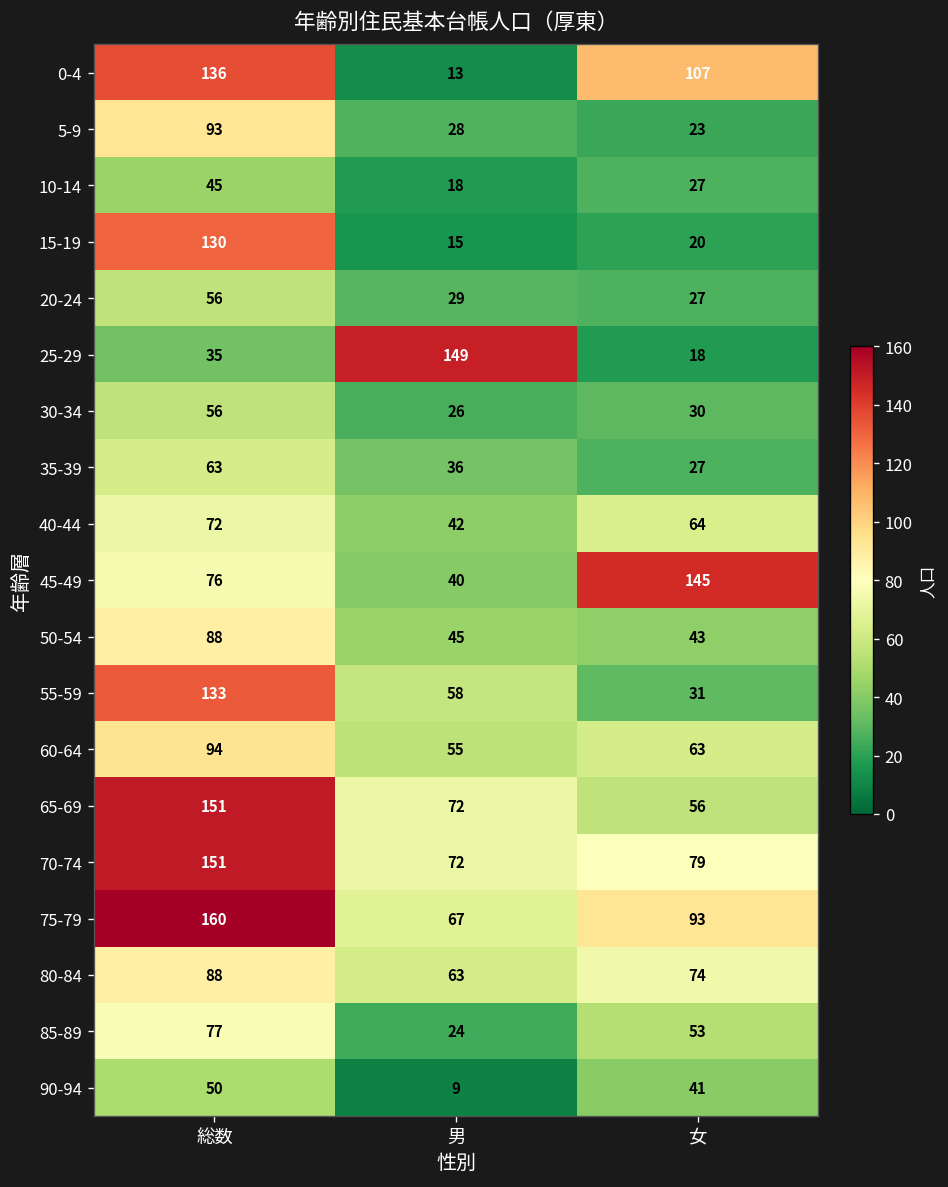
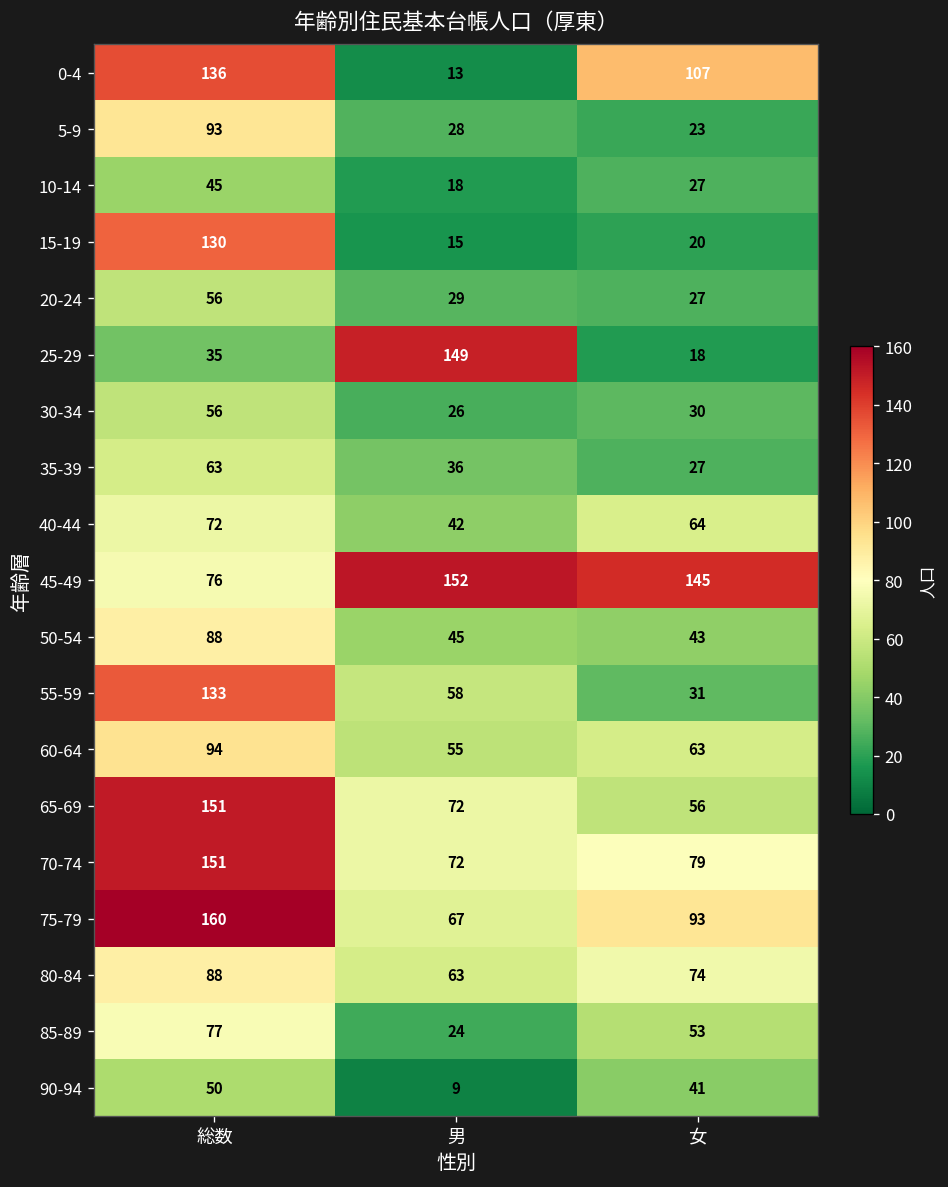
45-49, 男: 40 -> 152
